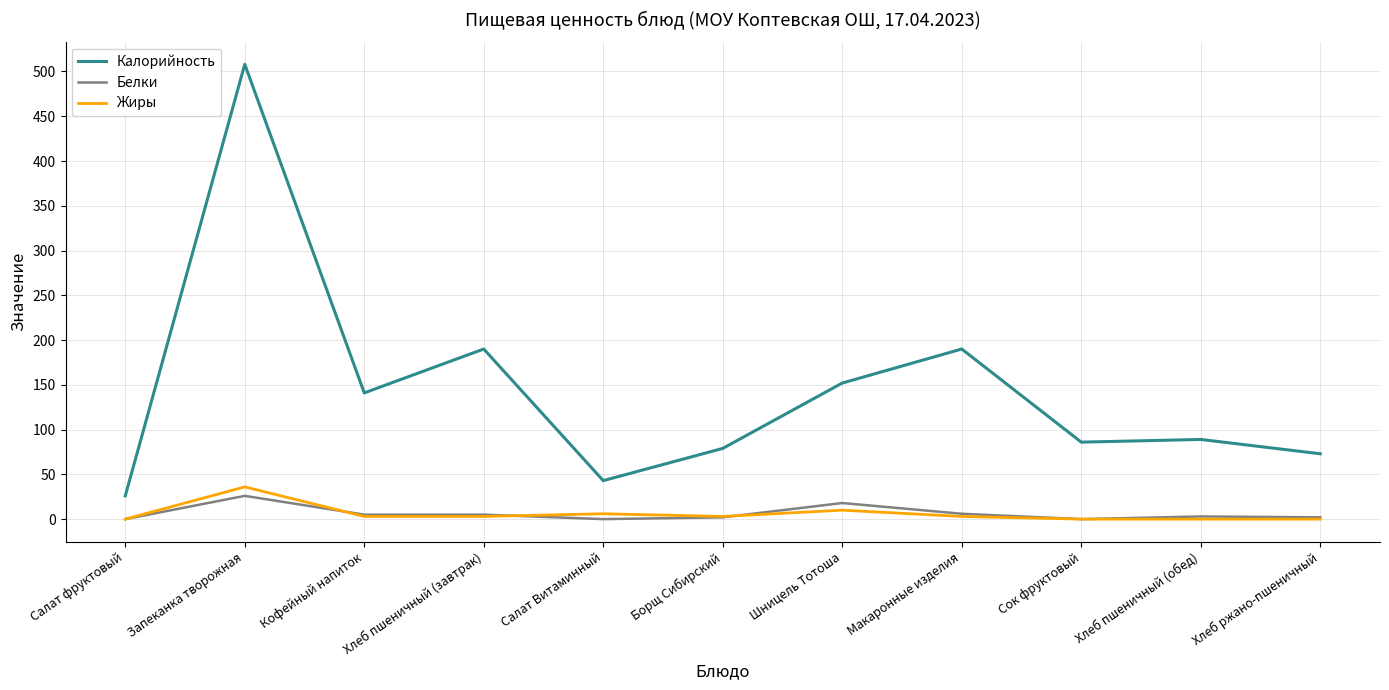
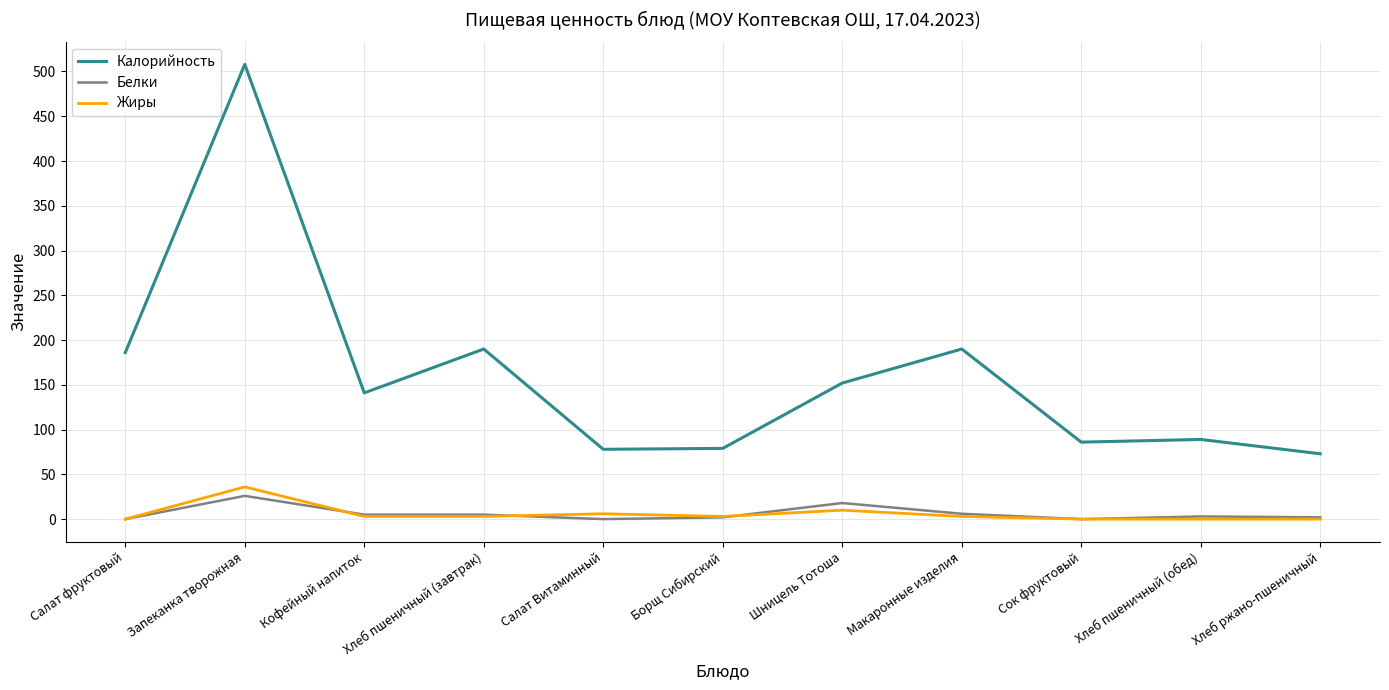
Калорийность, Салат фруктовый: 30 -> 190
Калорийность, Салат Витаминный: 40 -> 80
